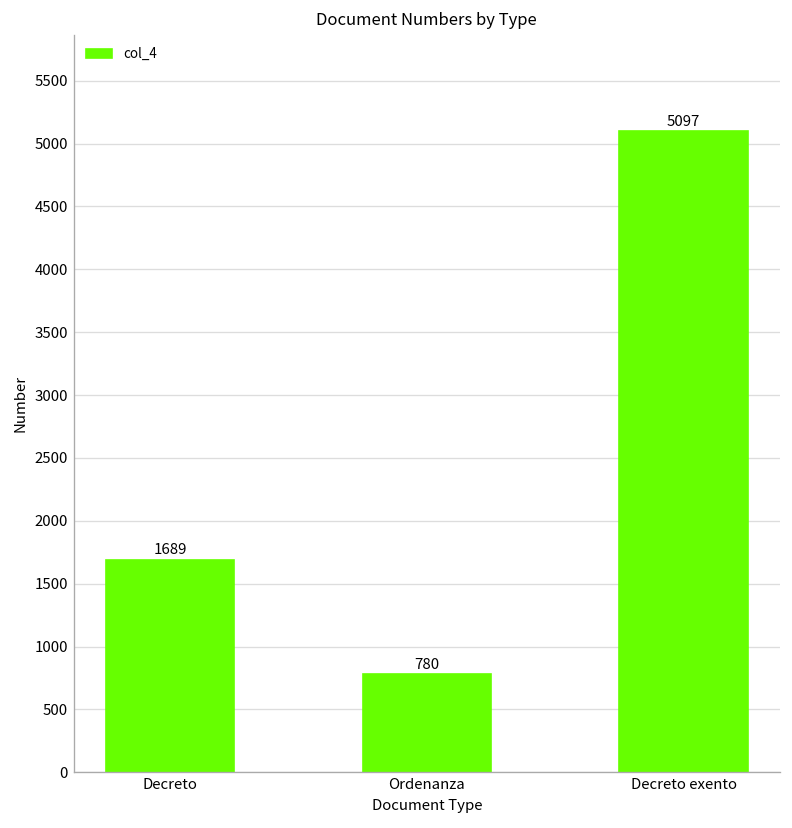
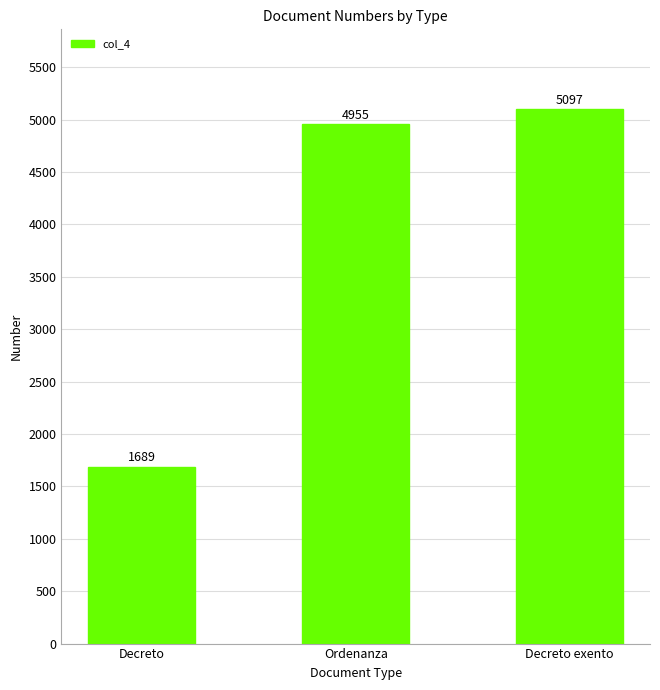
Ordenanza: 780 -> 4955
